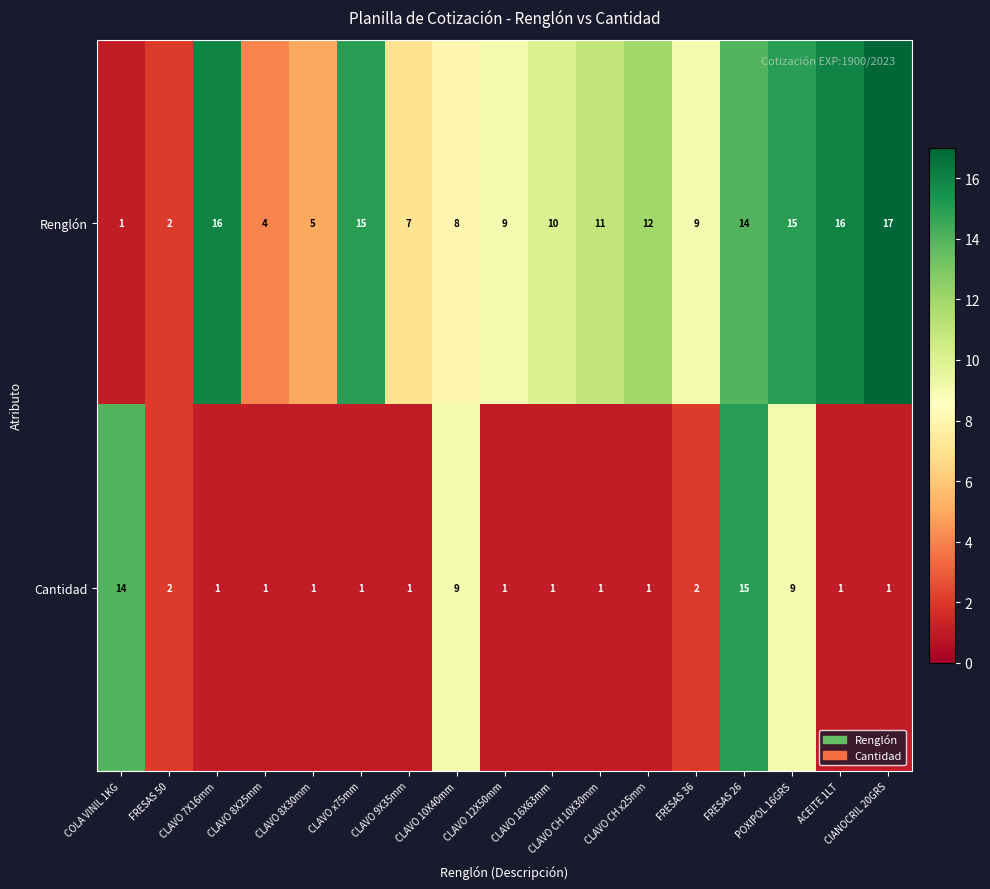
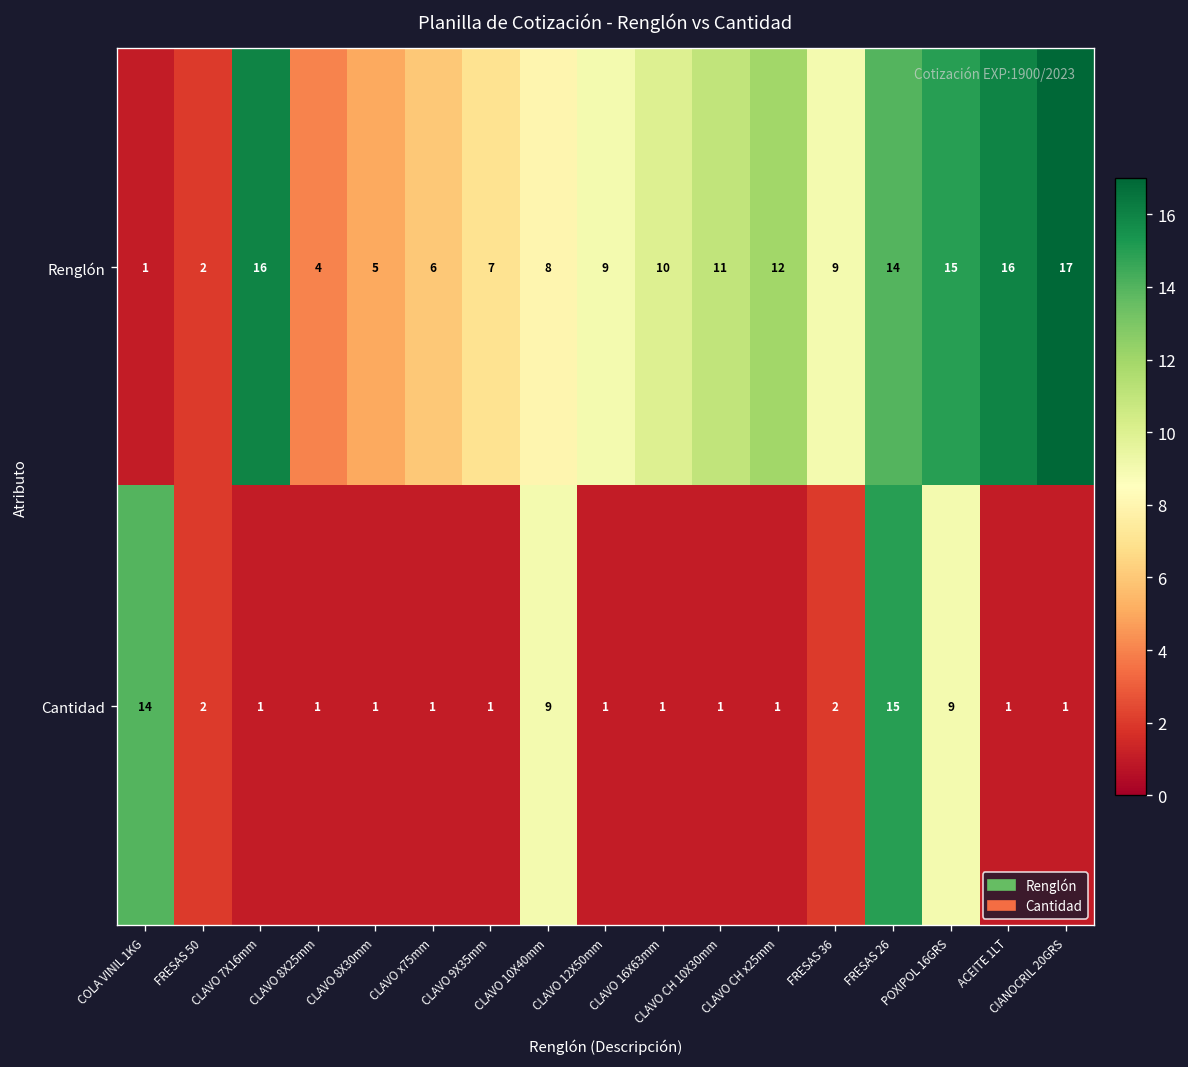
Renglón, CLAVO x75mm: 15 -> 6
